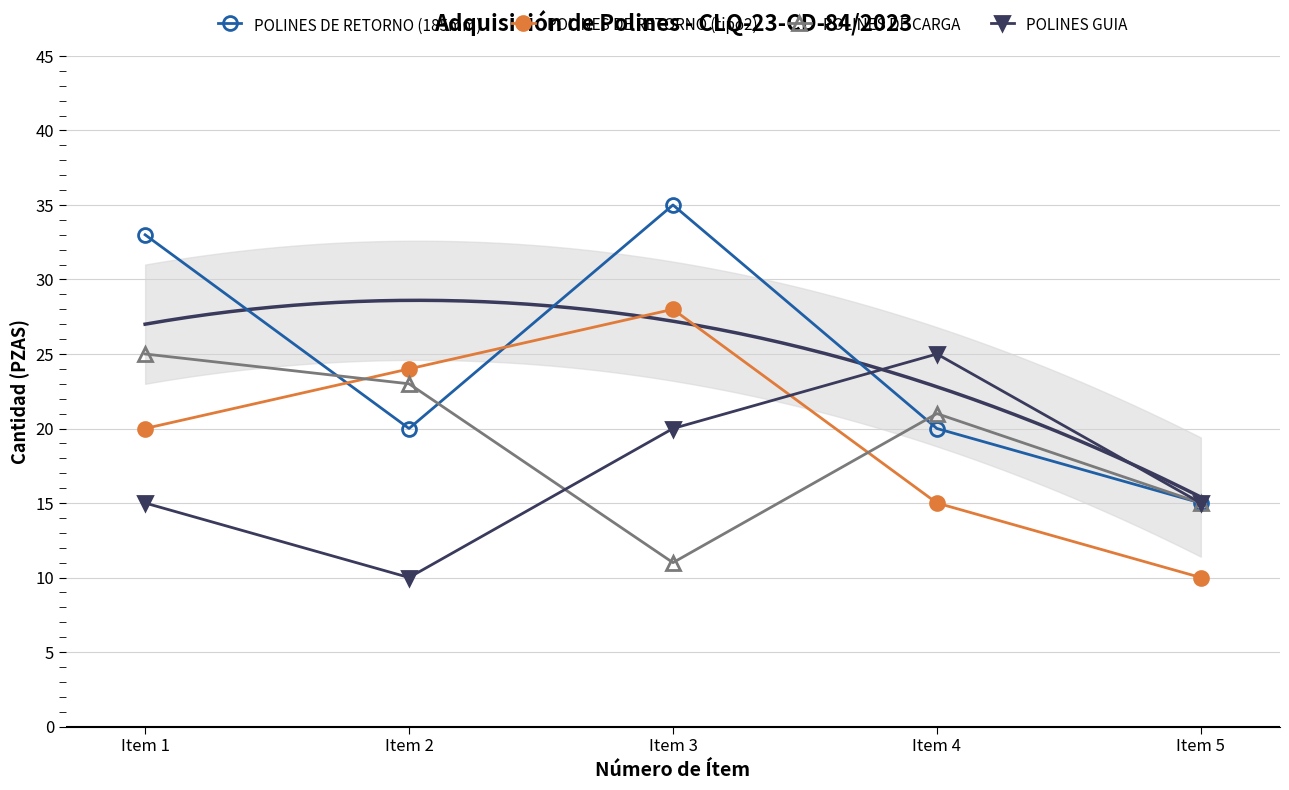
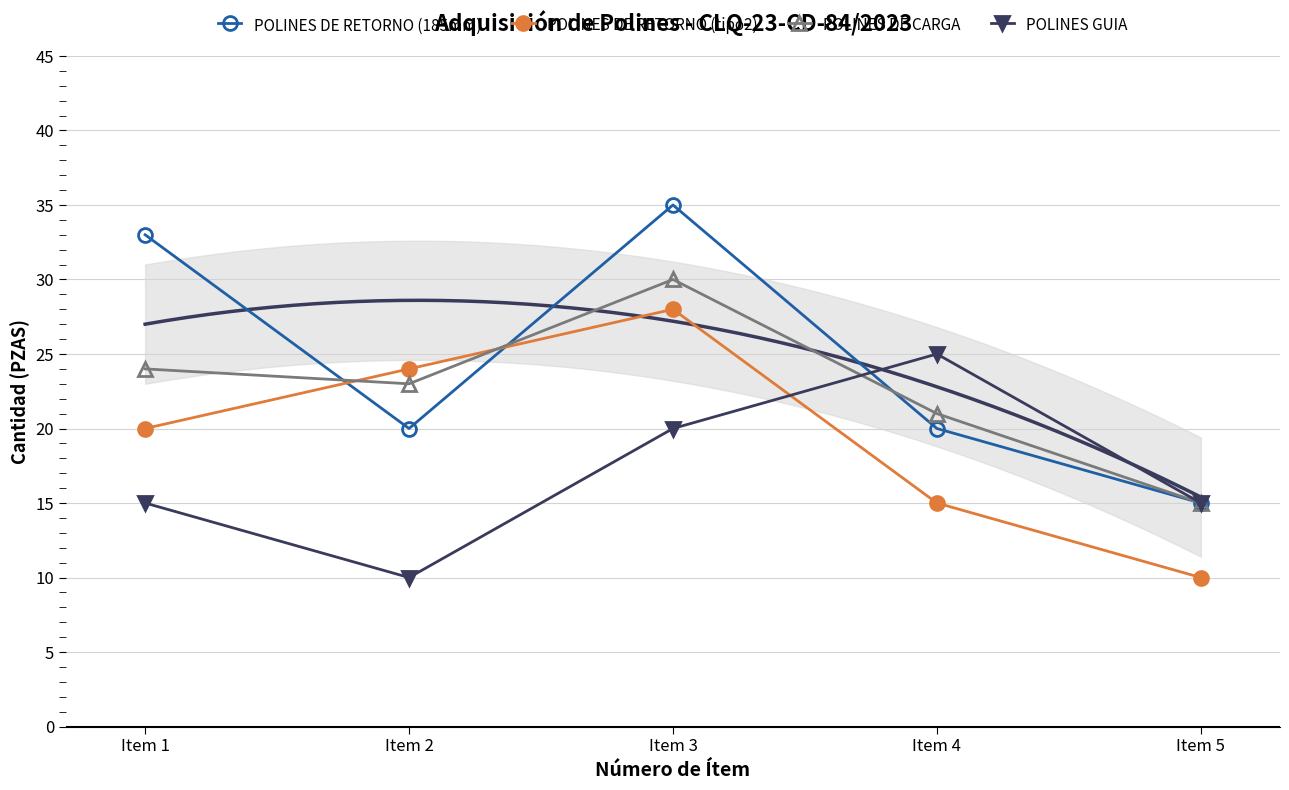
POLINES DE CARGA, Item 1: 25 -> 24
POLINES DE CARGA, Item 3: 11 -> 30
